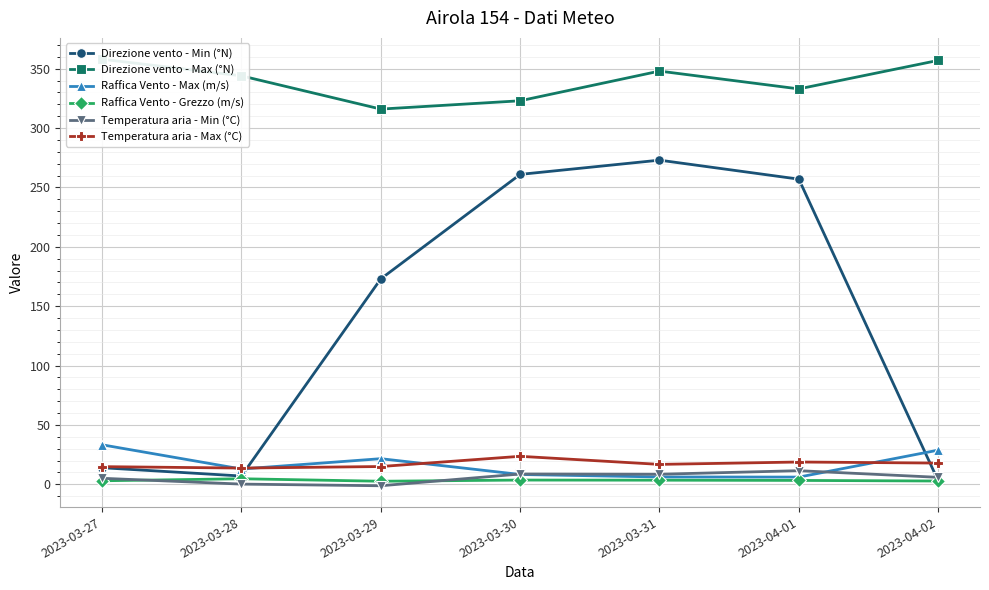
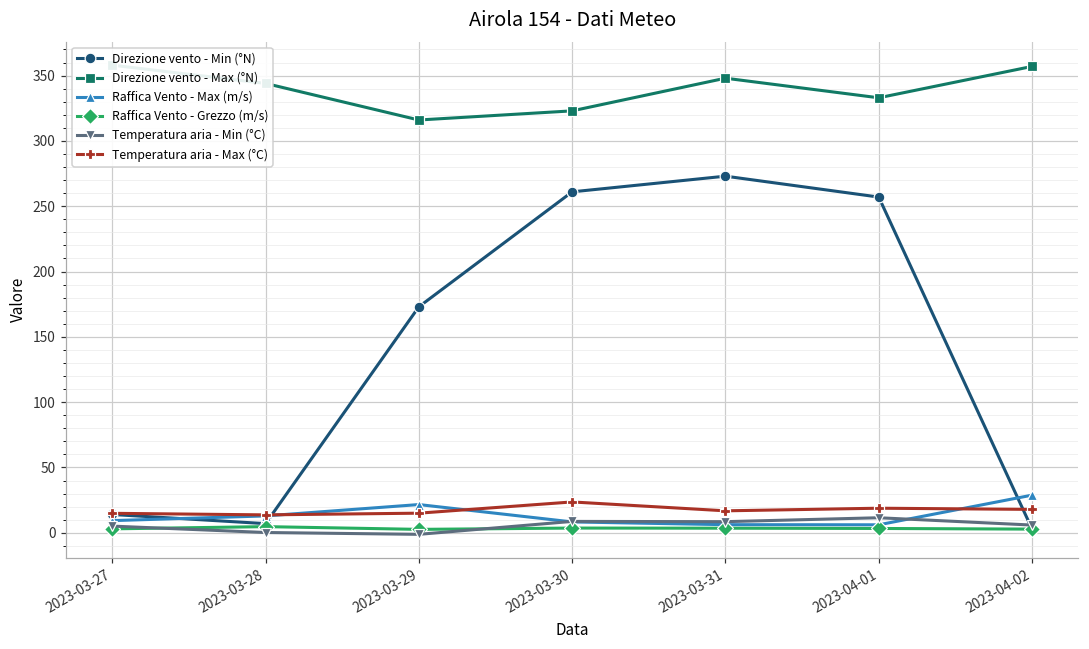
Raffica Vento - Max (m/s), 2023-03-27: 33 -> 9
